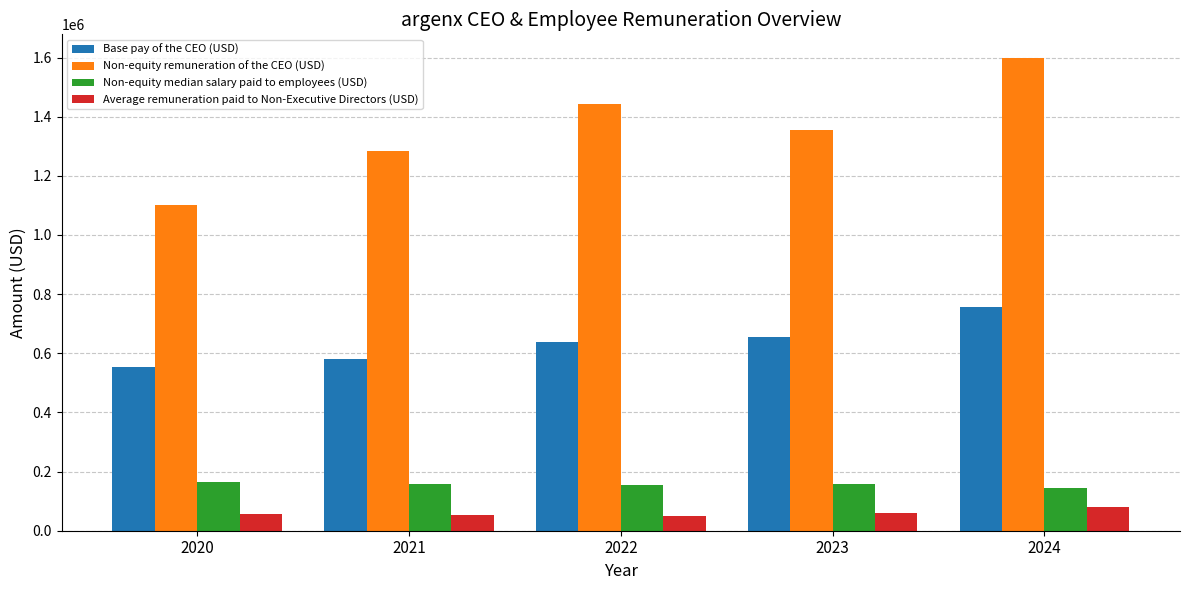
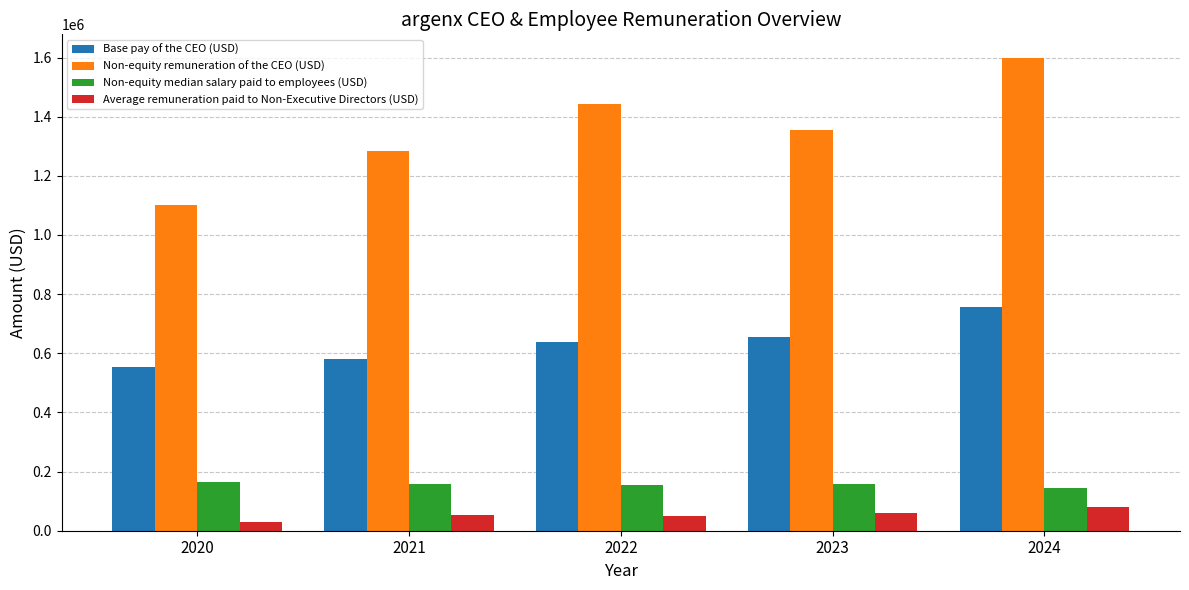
Average remuneration paid to Non-Executive Directors (USD), 2020: 60000 -> 30000
